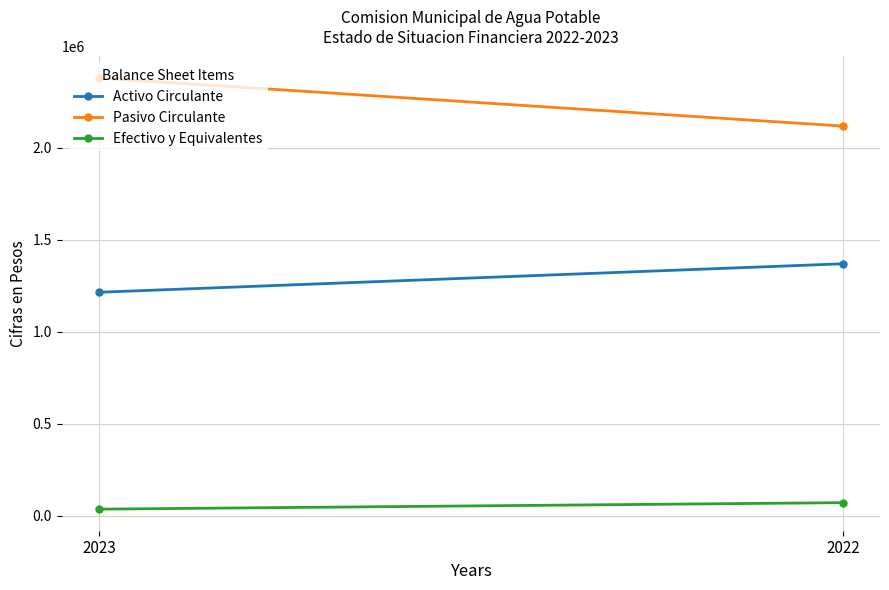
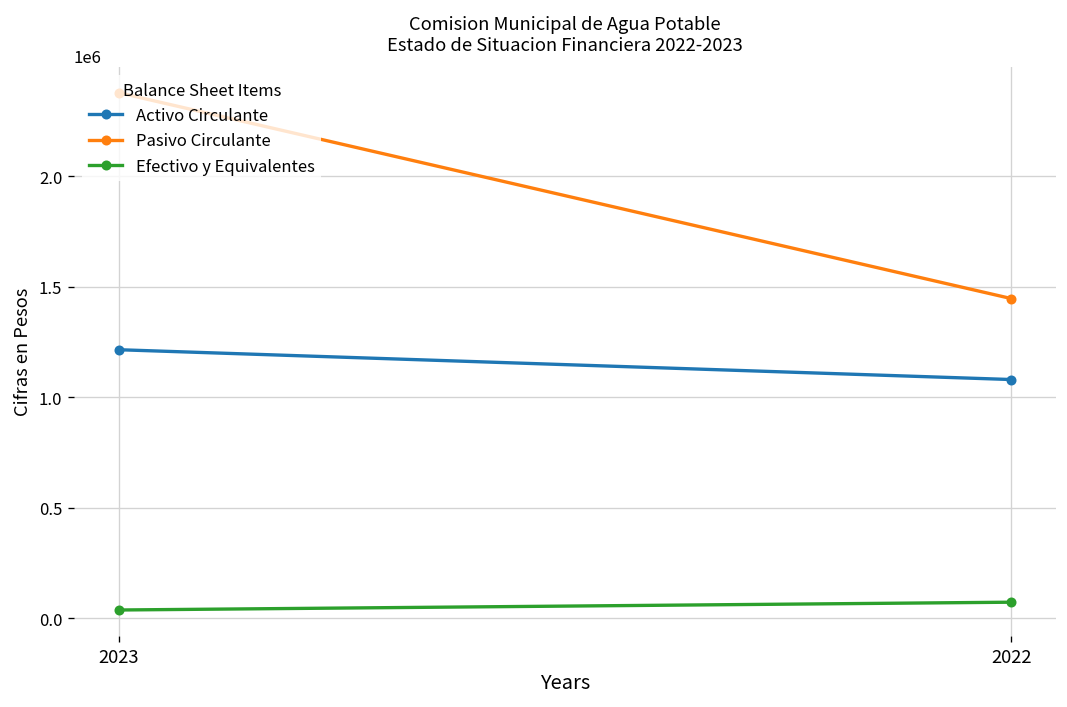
Activo Circulante, 2022: 1370000 -> 1080000
Pasivo Circulante, 2022: 2120000 -> 1450000
